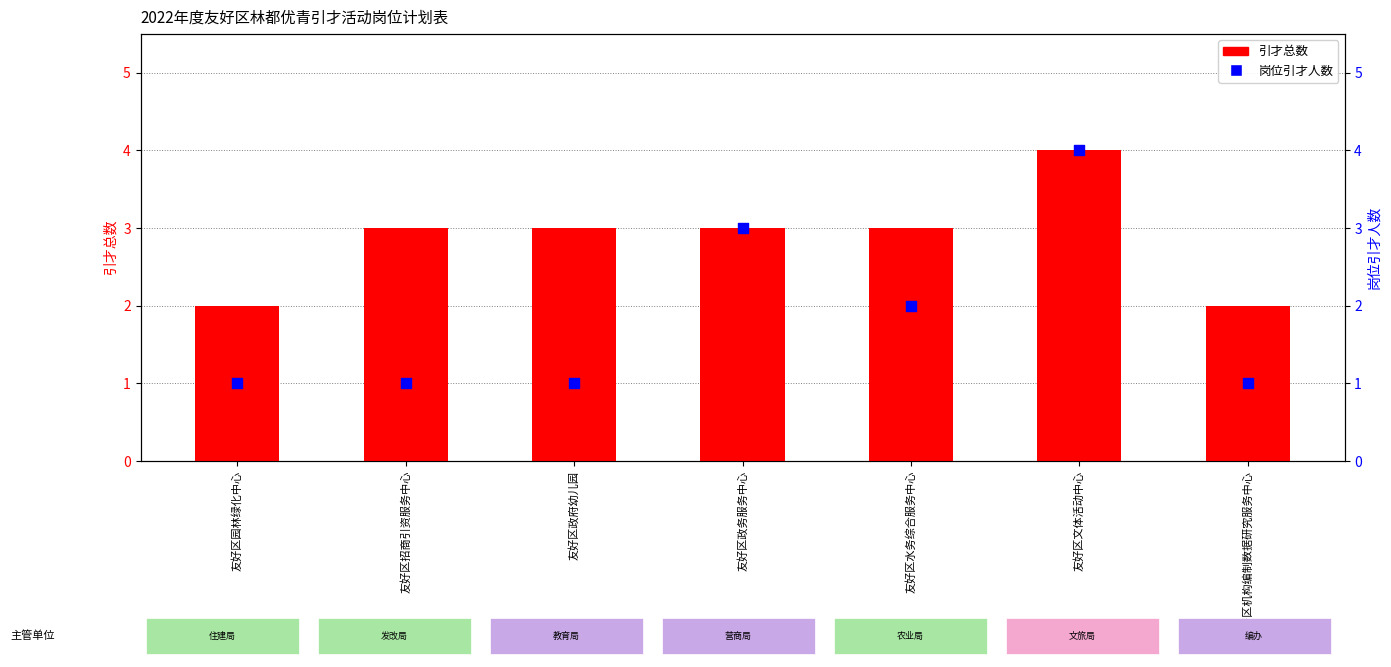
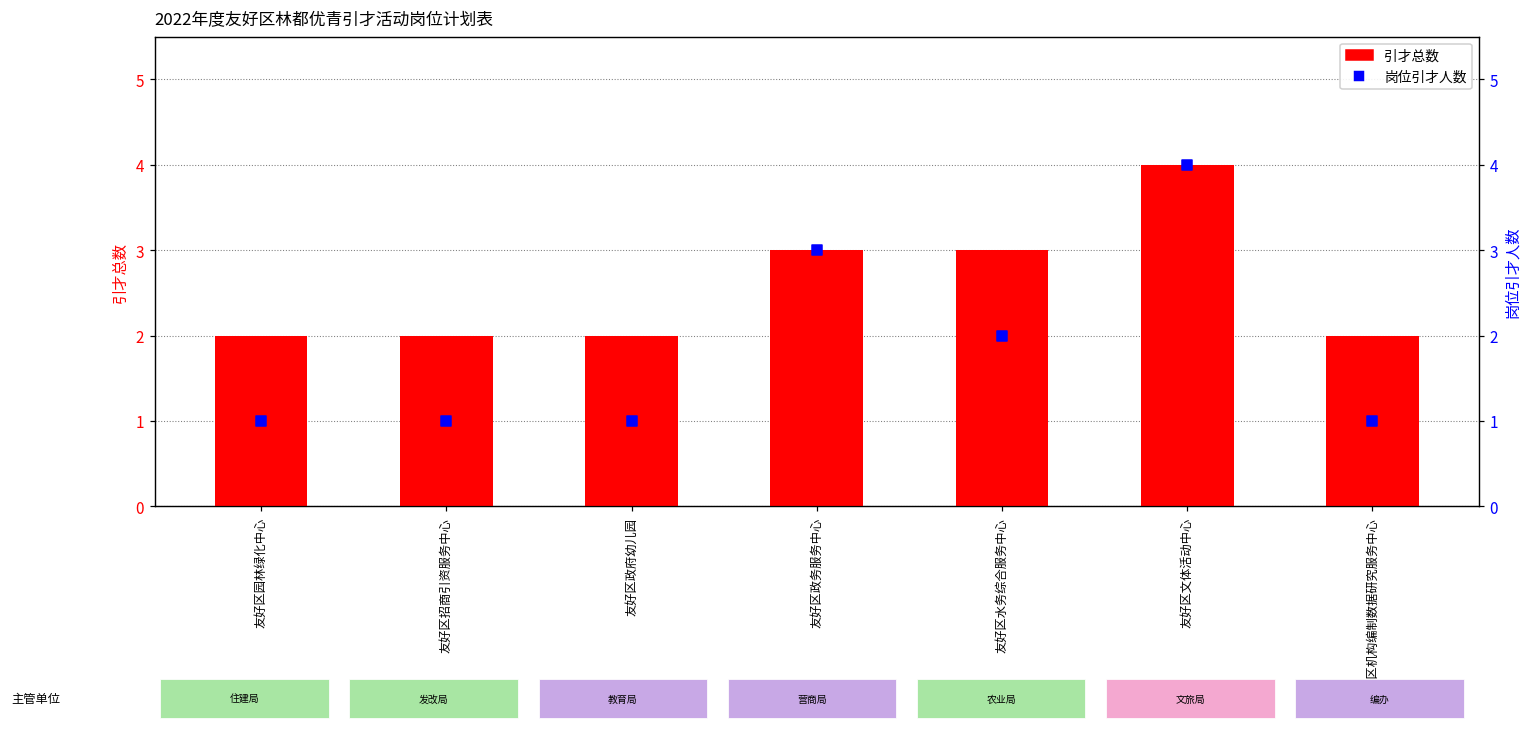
引才总数, 友好区招商引资服务中心: 3 -> 2
引才总数, 友好区政府幼儿园: 3 -> 2
